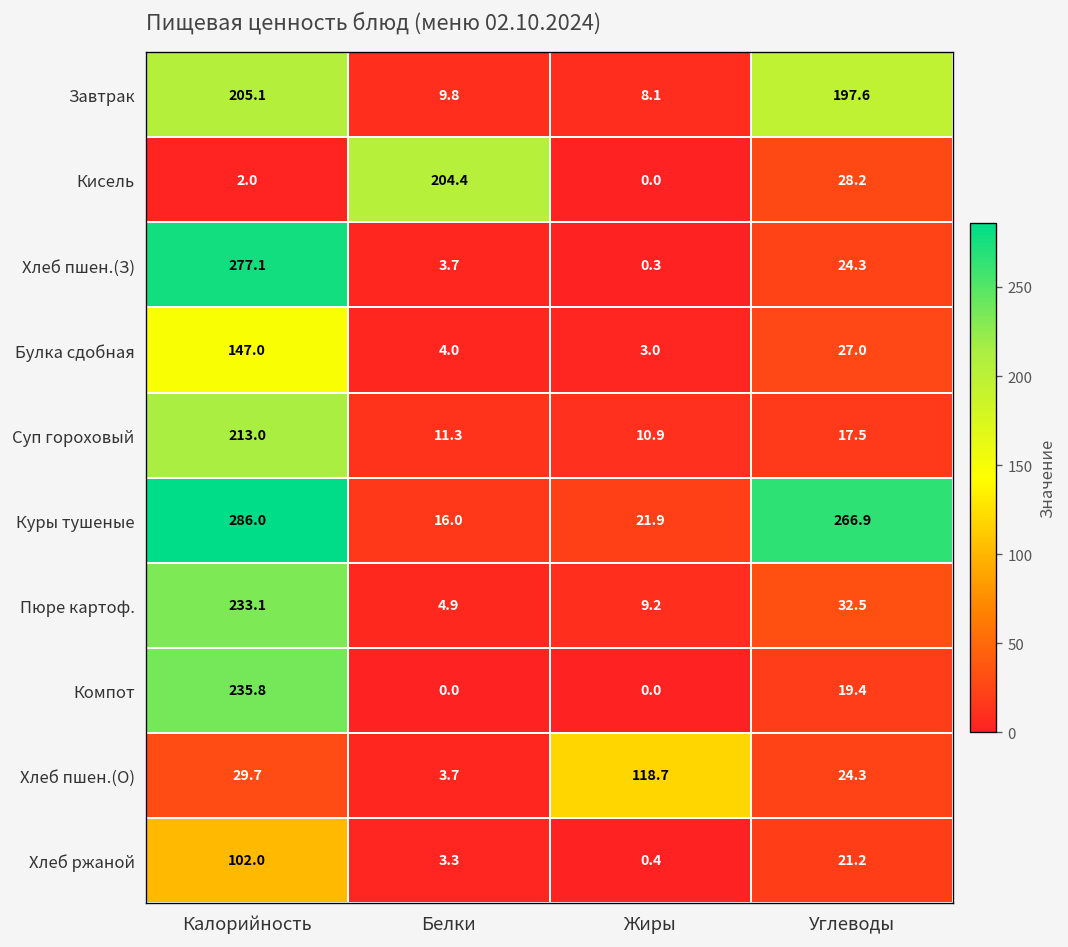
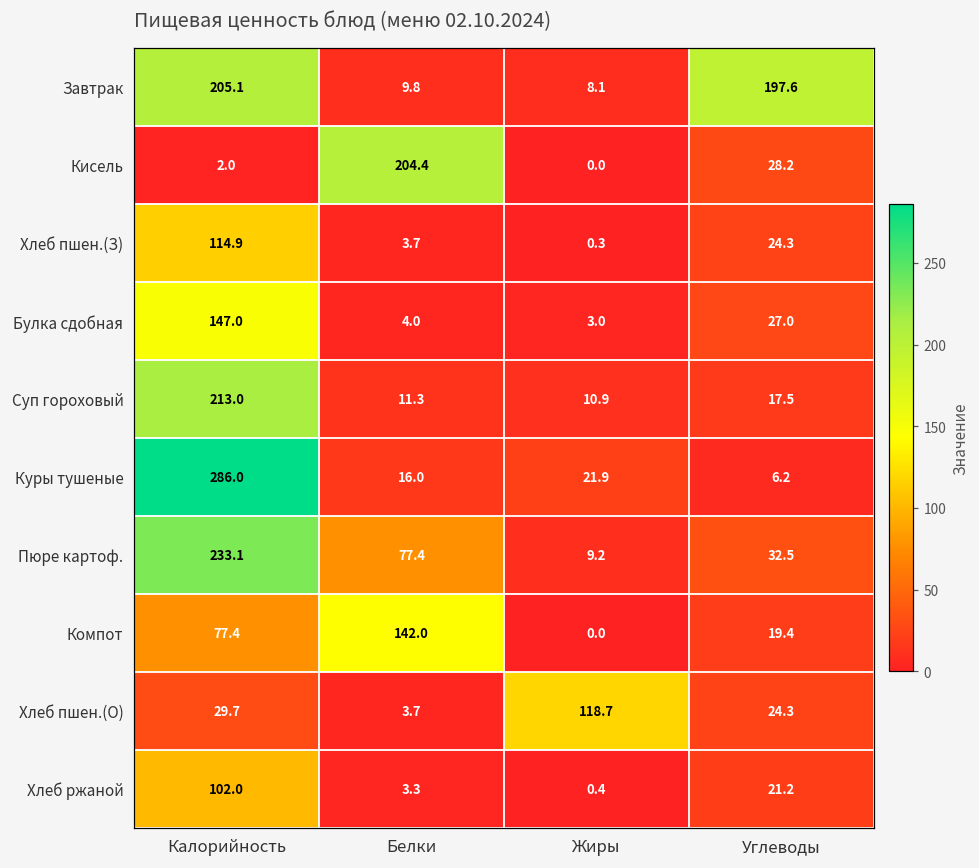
Хлеб пшен.(З), Калорийность: 277.1 -> 114.9
Куры тушеные, Углеводы: 266.9 -> 6.2
Пюре картоф., Белки: 4.9 -> 77.4
Компот, Калорийность: 235.8 -> 77.4
Компот, Белки: 0.0 -> 142.0
